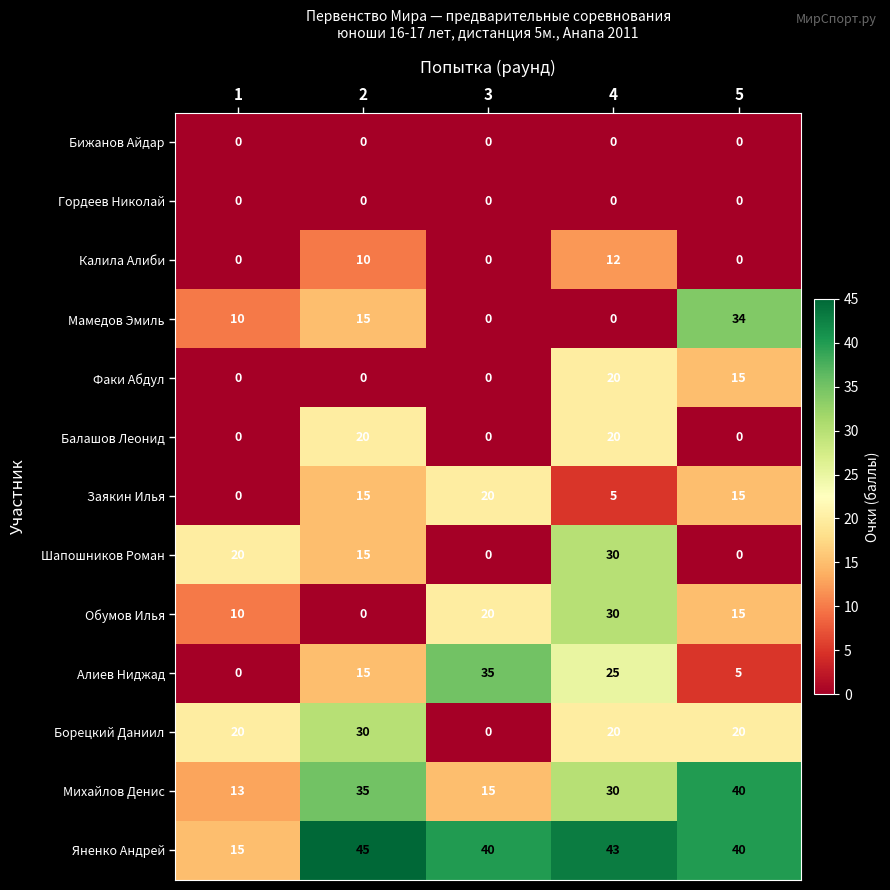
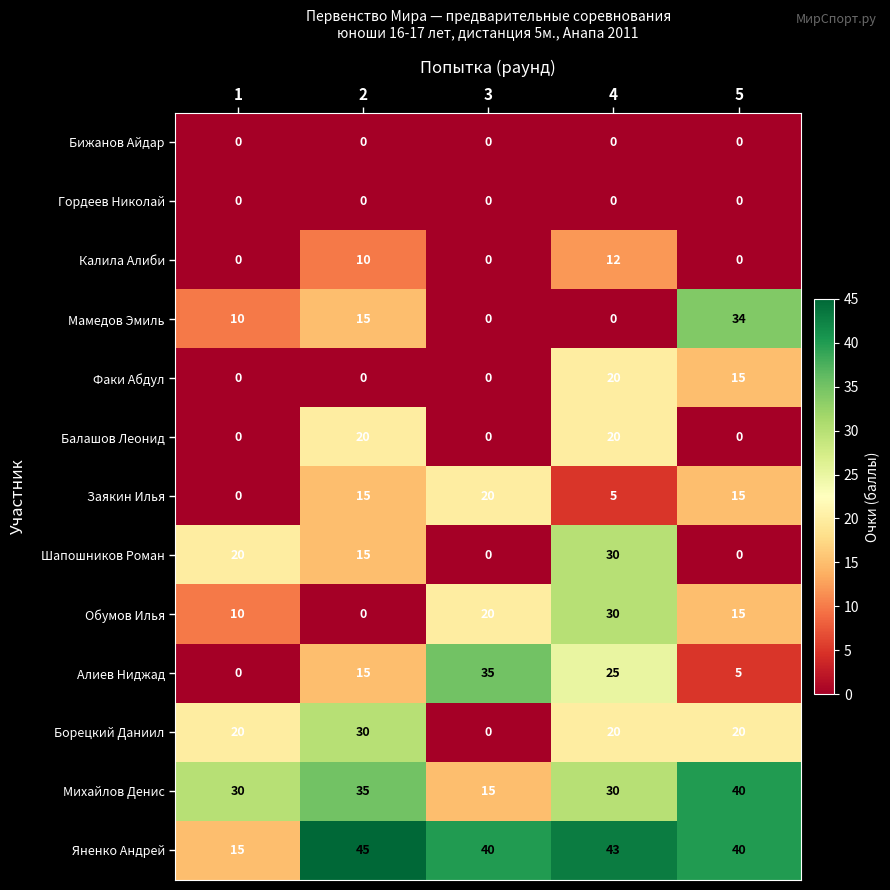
Михайлов Денис, 1: 13 -> 30
